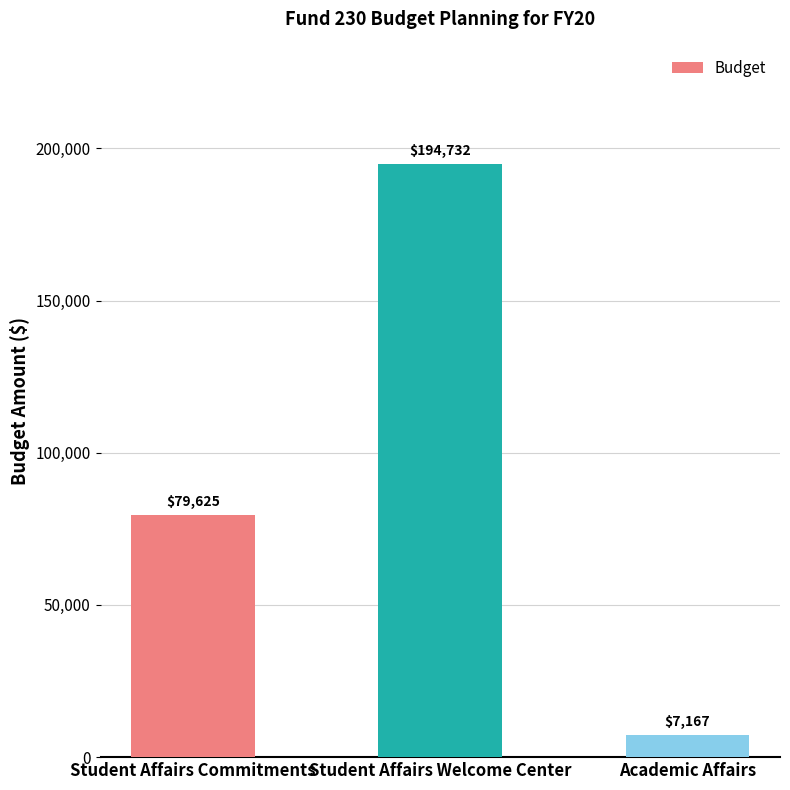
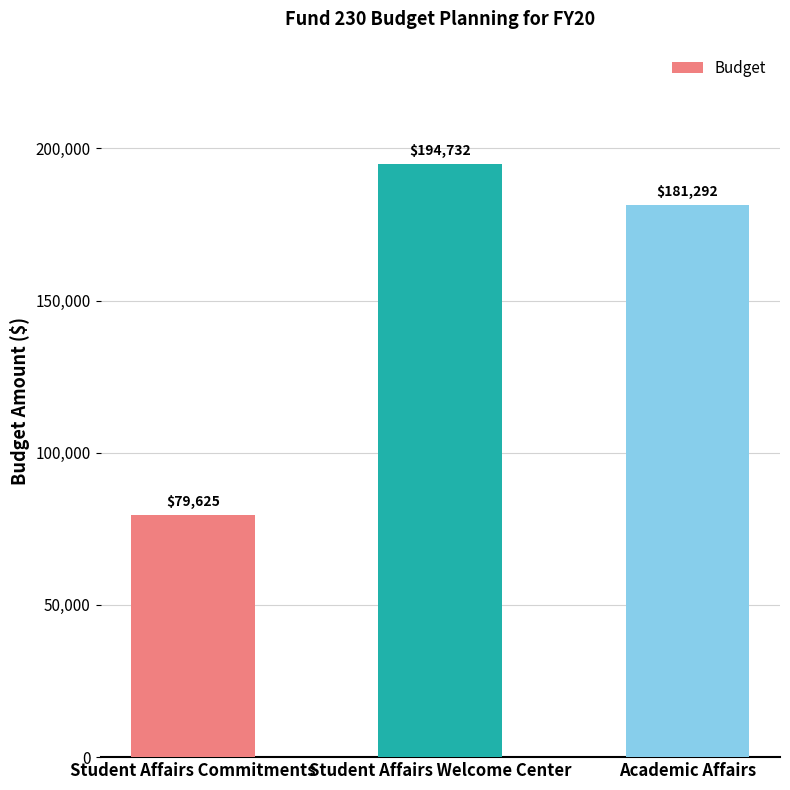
Academic Affairs: $7,167 -> $181,292
